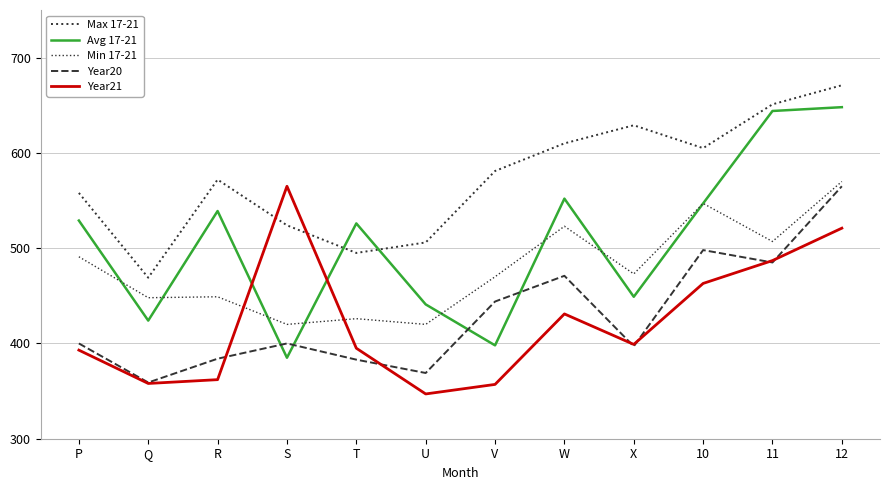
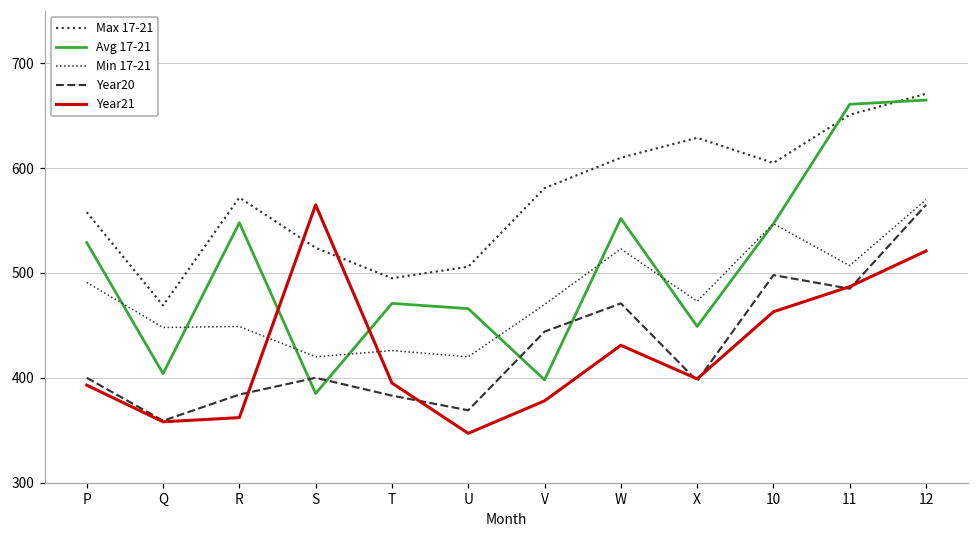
Avg 17-21, Q: 420 -> 400
Avg 17-21, R: 540 -> 550
Avg 17-21, T: 530 -> 470
Avg 17-21, U: 440 -> 470
Year21, V: 360 -> 380
Avg 17-21, 11: 640 -> 660
Avg 17-21, 12: 650 -> 670
